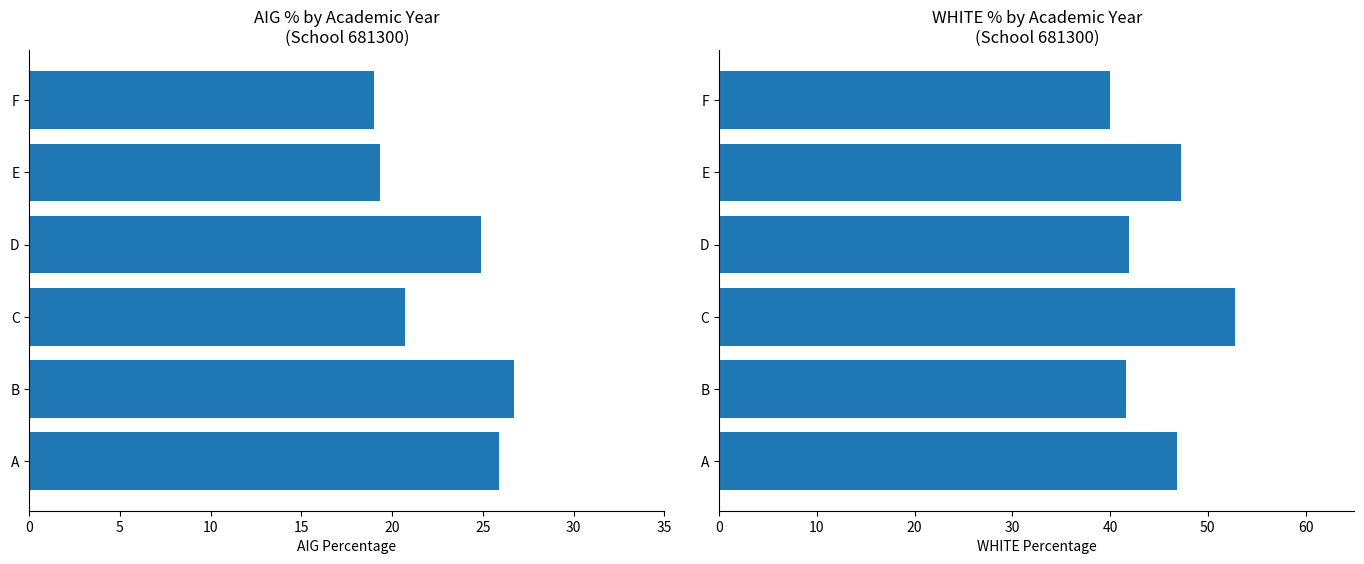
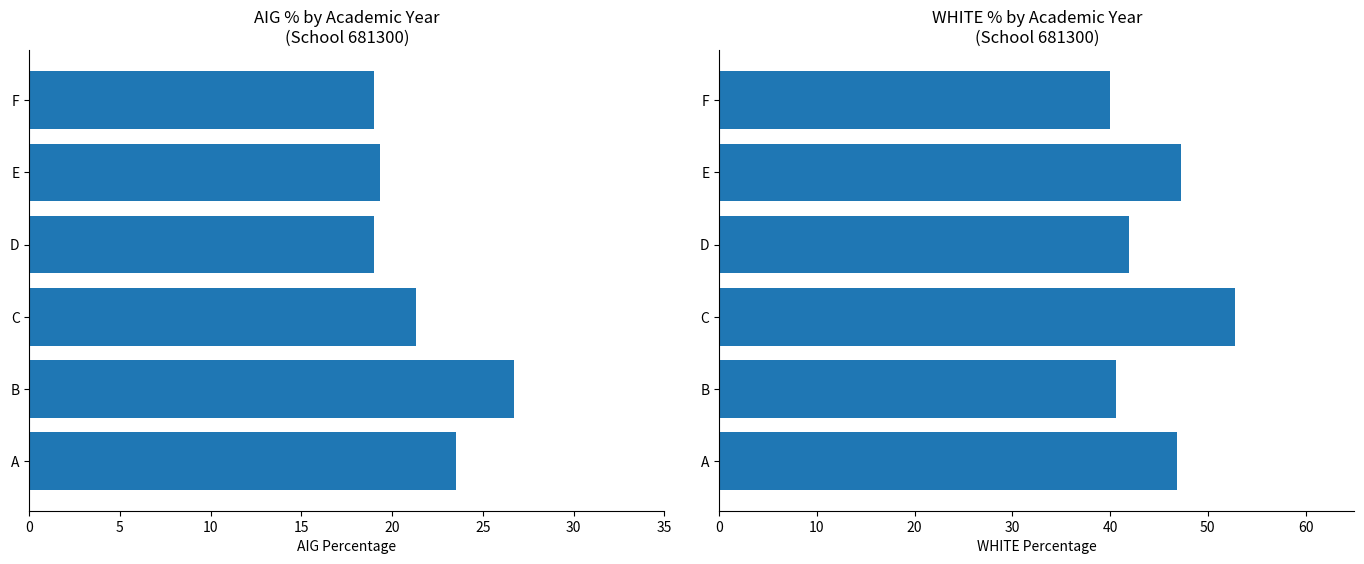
AIG % by Academic Year (School 681300), D: 24.9 -> 19.0
AIG % by Academic Year (School 681300), C: 20.7 -> 21.3
AIG % by Academic Year (School 681300), A: 25.9 -> 23.5
WHITE % by Academic Year (School 681300), B: 42 -> 41
